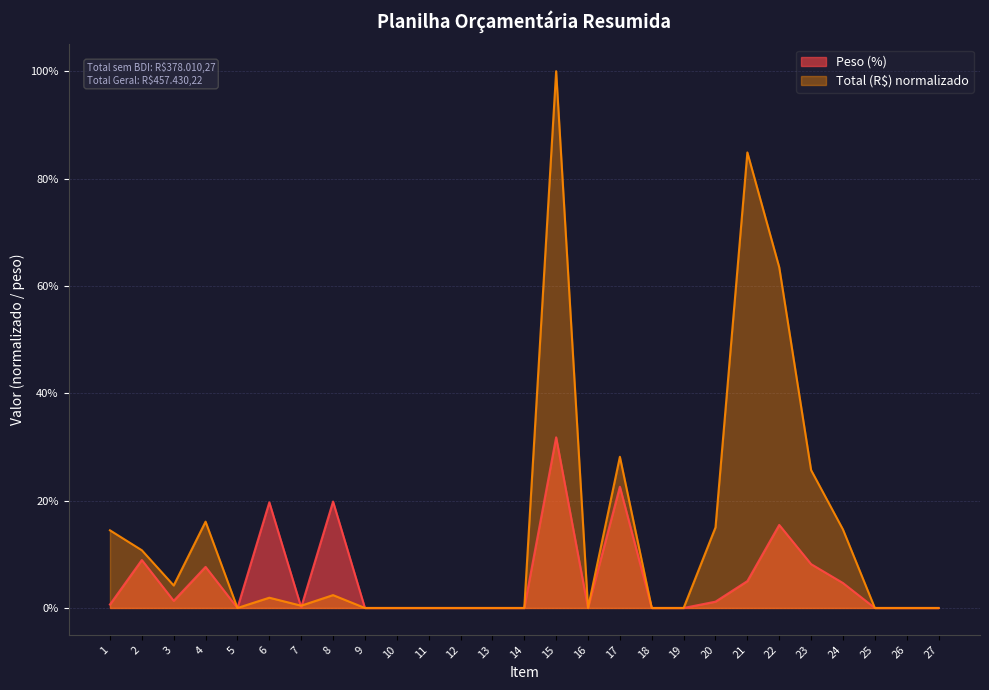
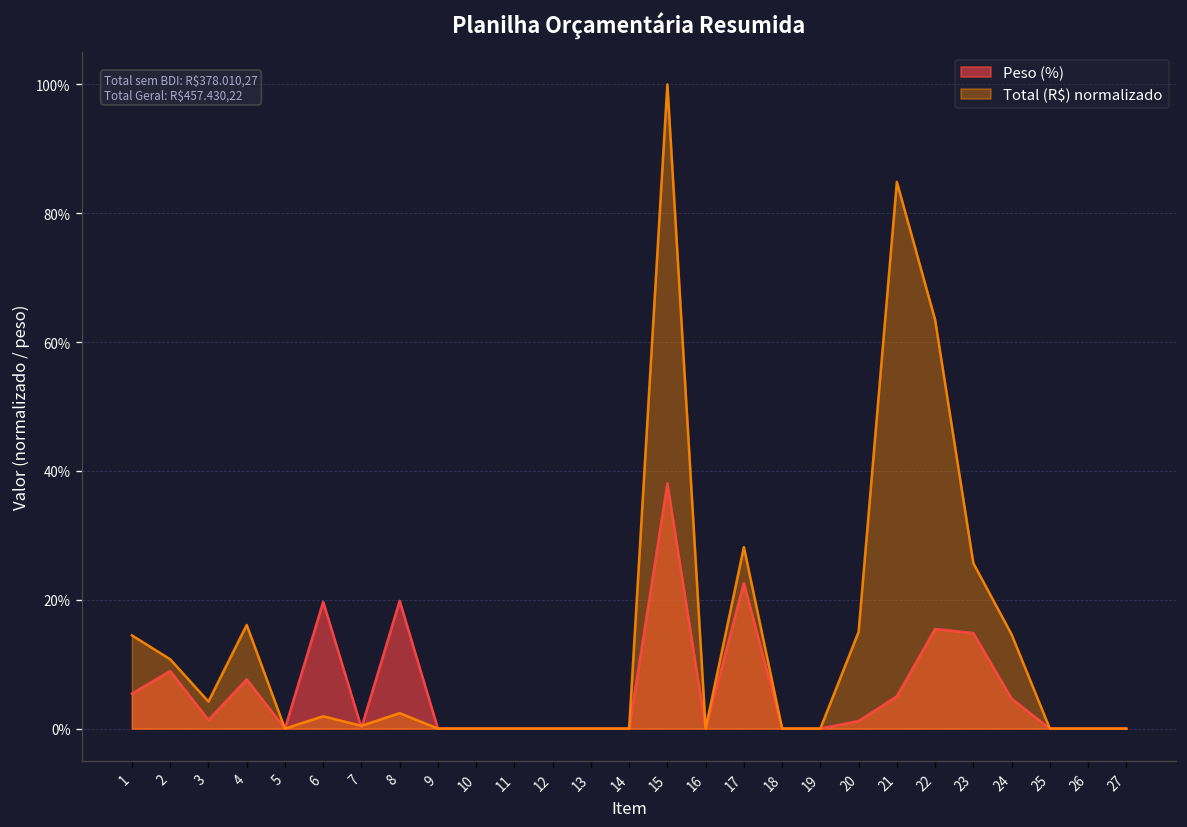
Peso (%), 1: 1% -> 5%
Peso (%), 15: 32% -> 38%
Peso (%), 23: 8% -> 15%
